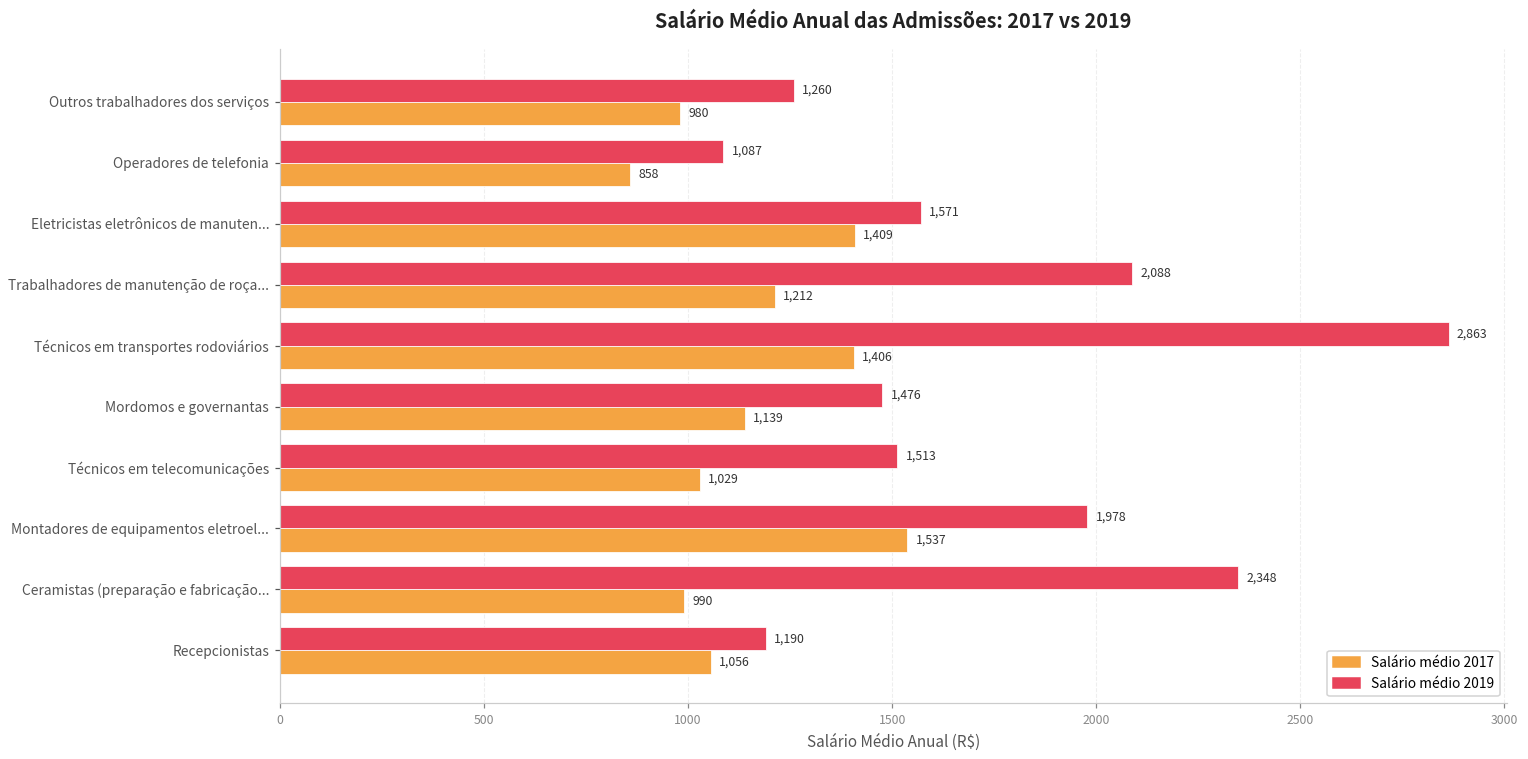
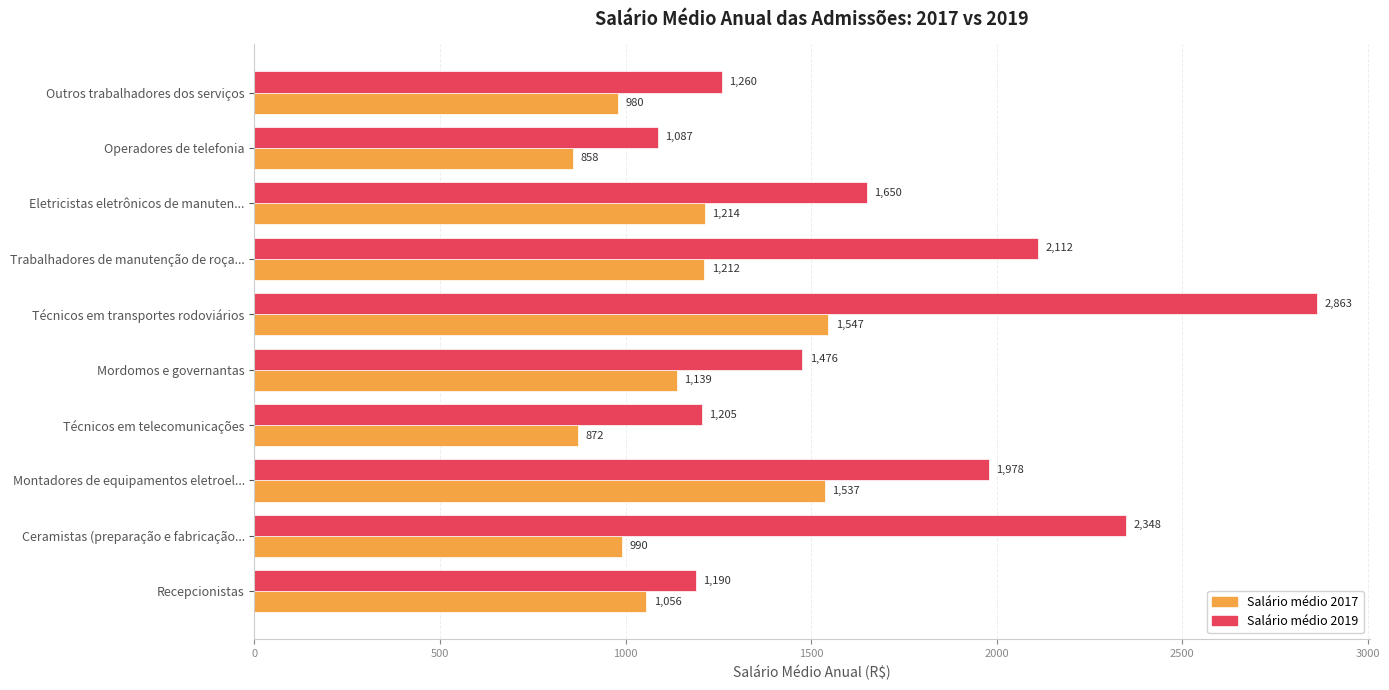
Salário médio 2019, Eletricistas eletrônicos de manuten...: 1,571 -> 1,650
Salário médio 2017, Eletricistas eletrônicos de manuten...: 1,409 -> 1,214
Salário médio 2019, Trabalhadores de manutenção de roça...: 2,088 -> 2,112
Salário médio 2017, Técnicos em transportes rodoviários: 1,406 -> 1,547
Salário médio 2019, Técnicos em telecomunicações: 1,513 -> 1,205
Salário médio 2017, Técnicos em telecomunicações: 1,029 -> 872
